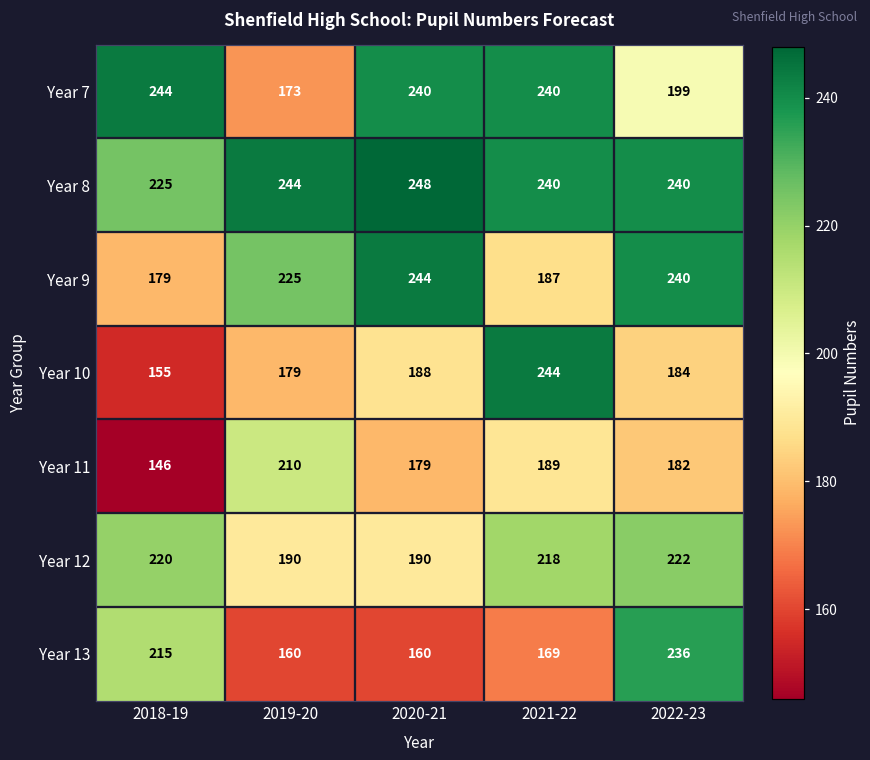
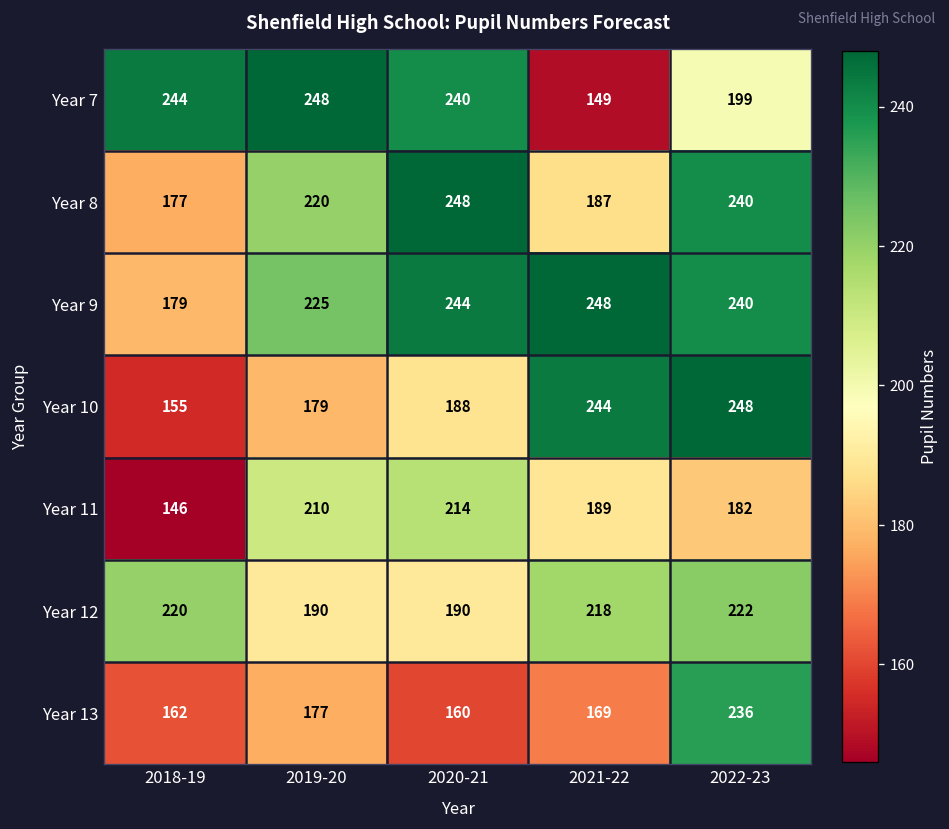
Year 7, 2019-20: 173 -> 248
Year 7, 2021-22: 240 -> 149
Year 8, 2018-19: 225 -> 177
Year 8, 2019-20: 244 -> 220
Year 8, 2021-22: 240 -> 187
Year 9, 2021-22: 187 -> 248
Year 10, 2022-23: 184 -> 248
Year 11, 2020-21: 179 -> 214
Year 13, 2018-19: 215 -> 162
Year 13, 2019-20: 160 -> 177
